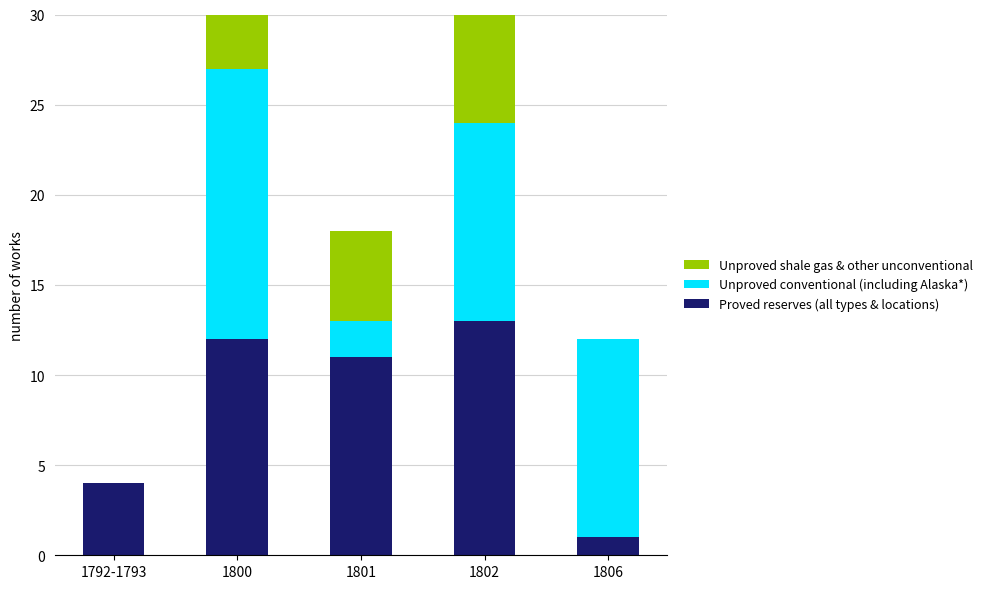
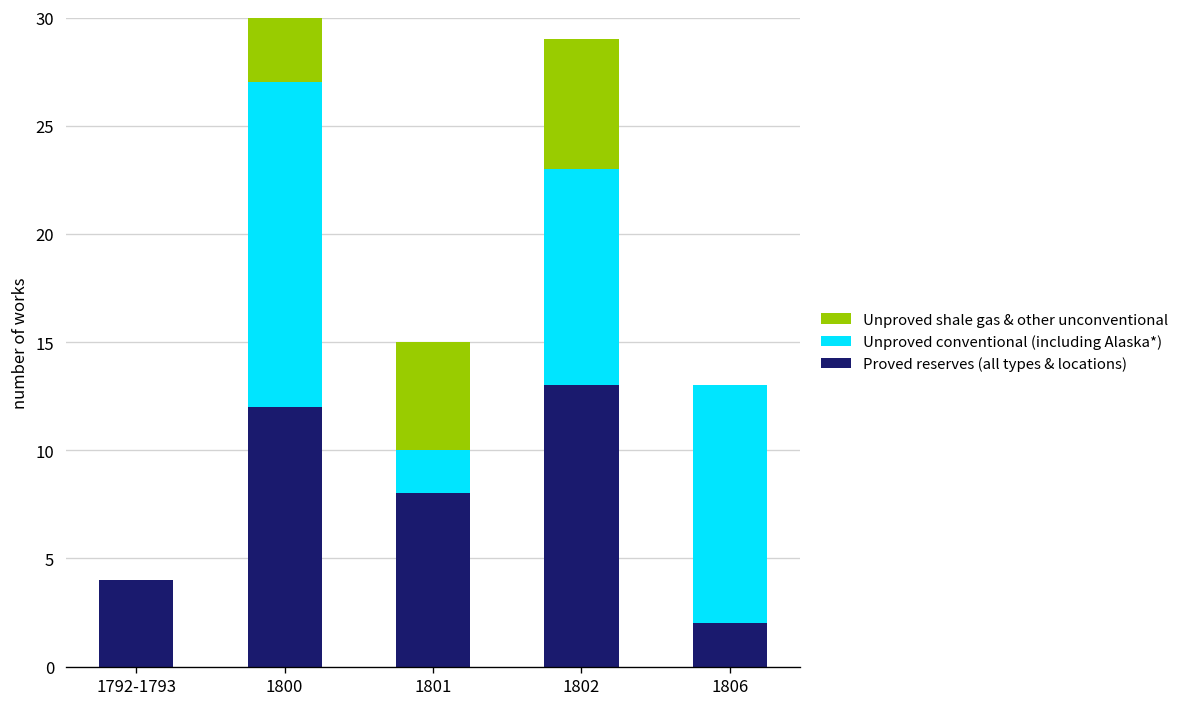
Proved reserves (all types & locations), 1801: 11 -> 8
Unproved conventional (including Alaska*), 1802: 11 -> 10
Proved reserves (all types & locations), 1806: 1 -> 2
